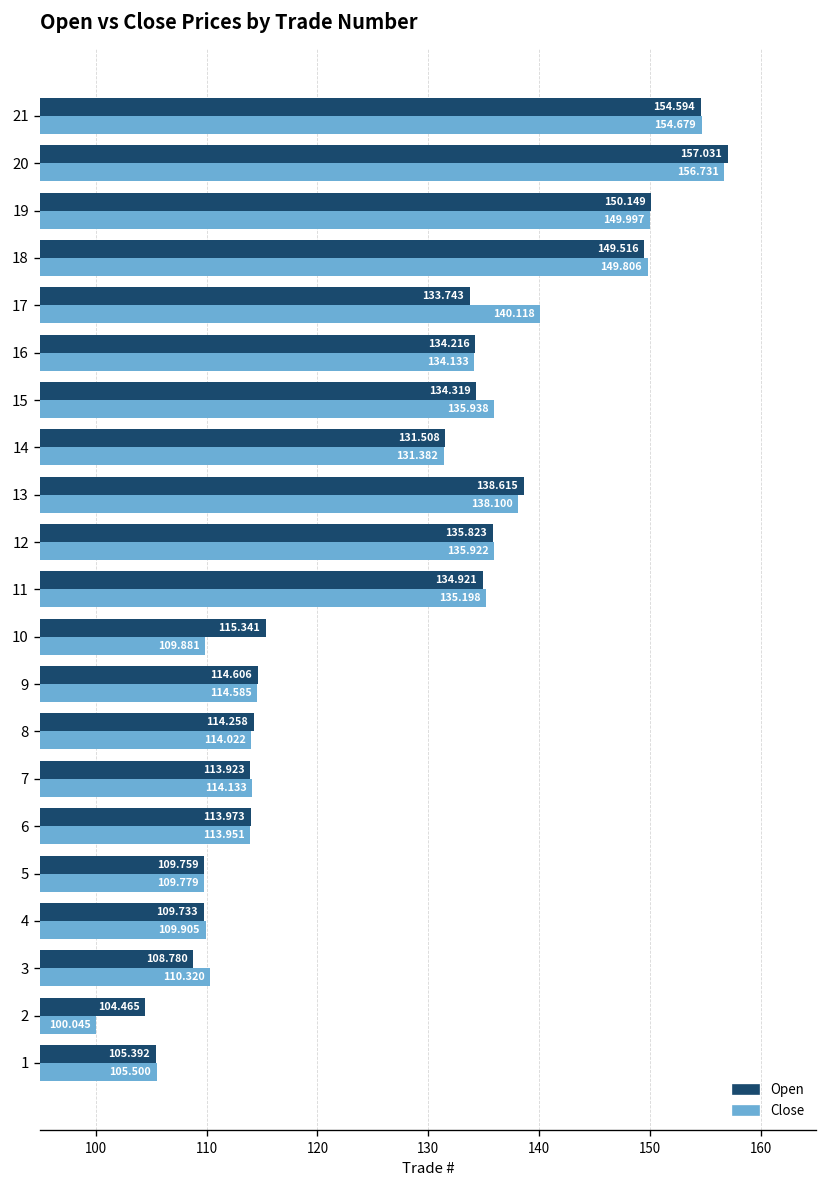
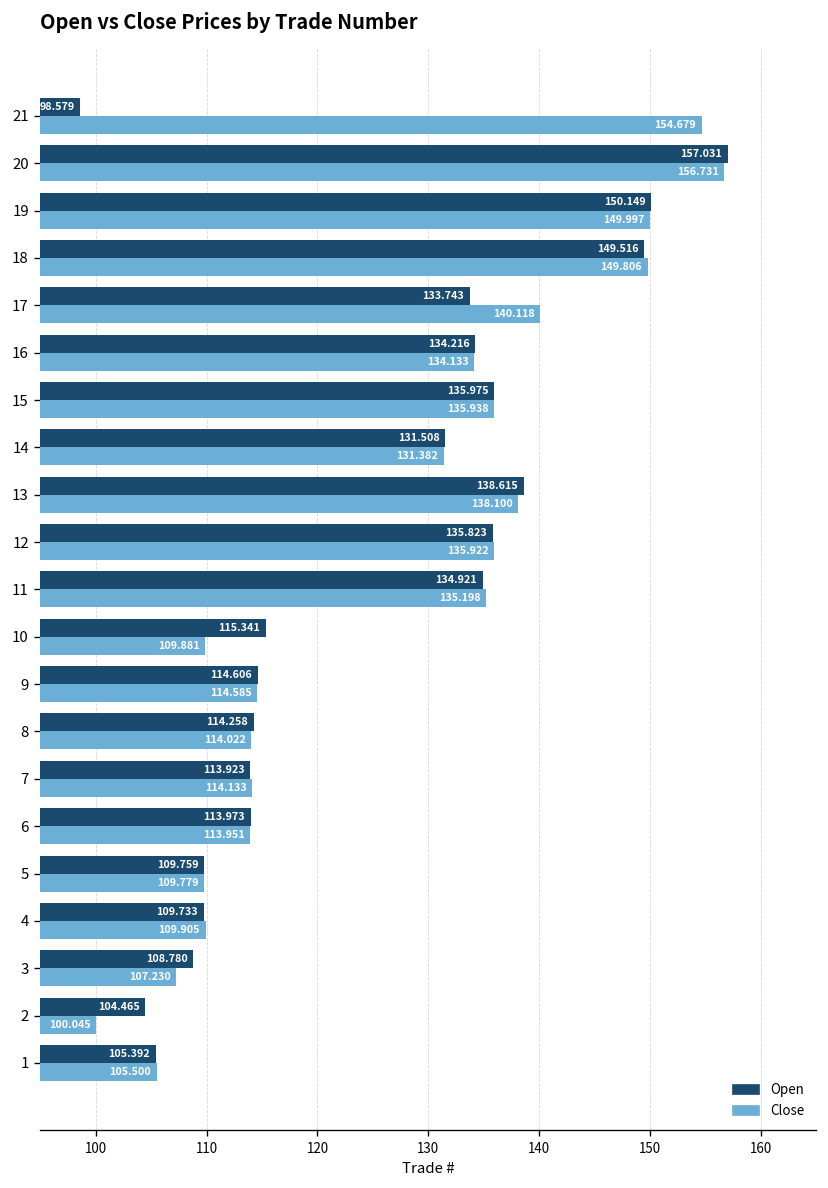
Open, 21: 154.594 -> 98.579
Open, 15: 134.319 -> 135.975
Close, 3: 110.320 -> 107.230
